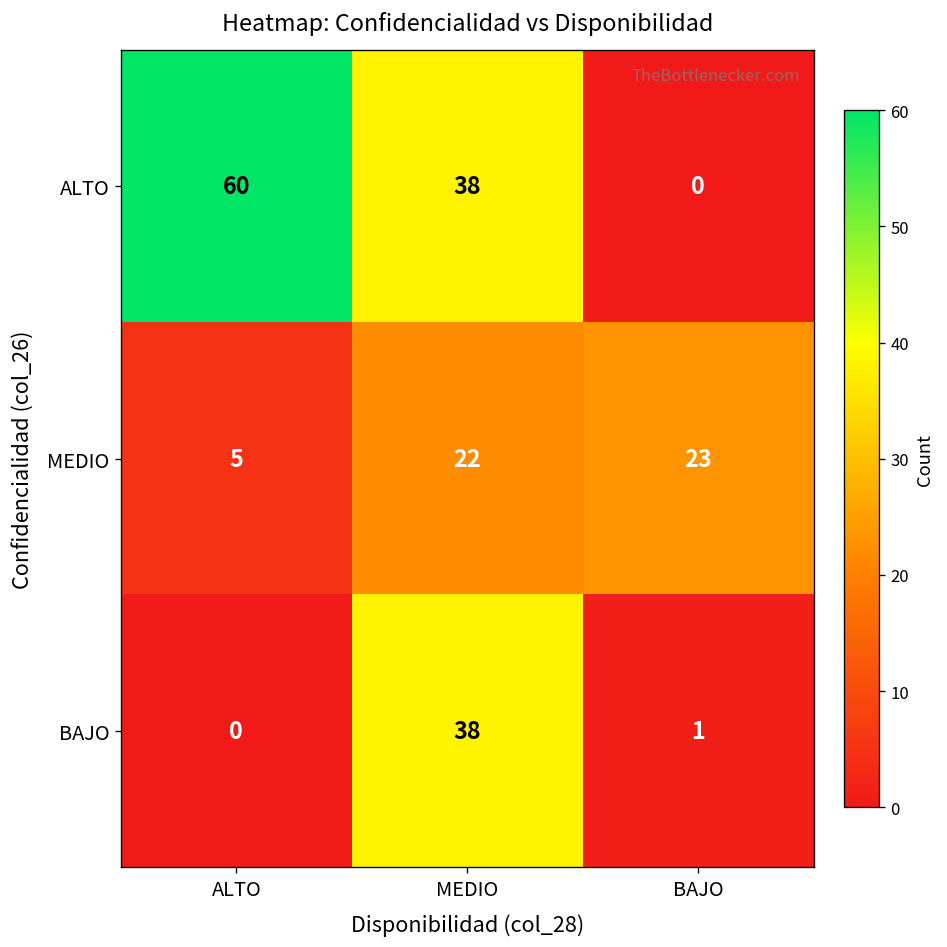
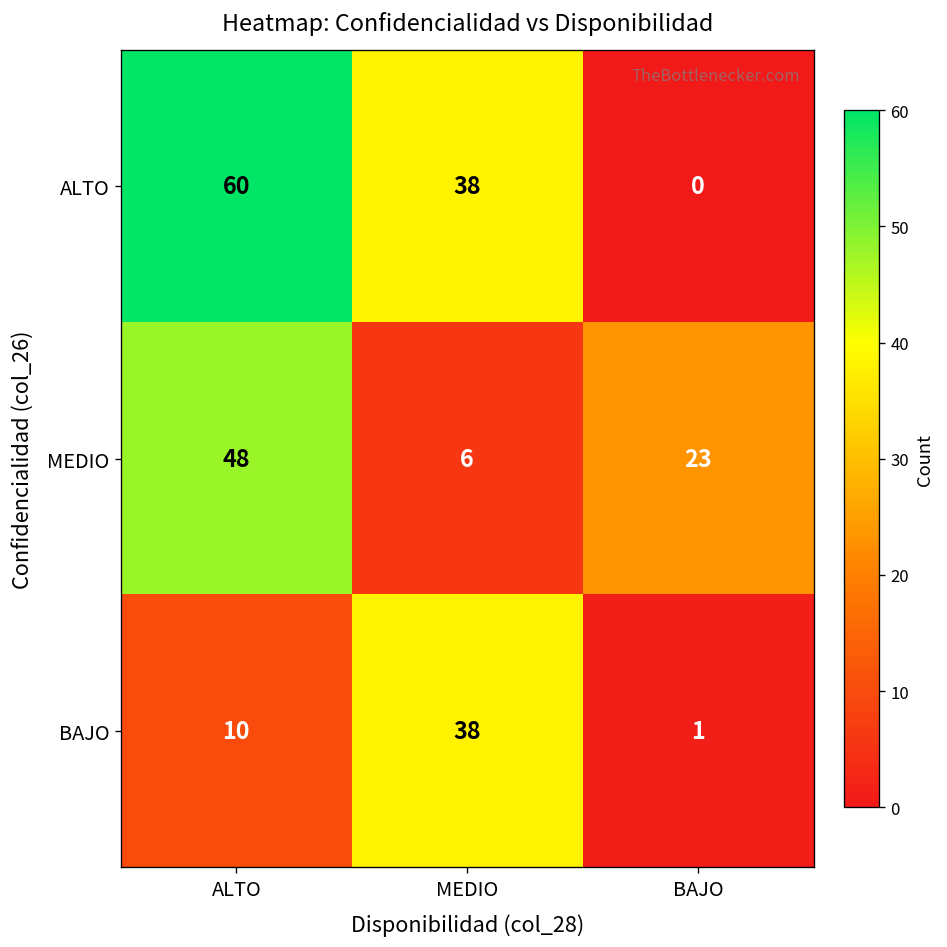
MEDIO, ALTO: 5 -> 48
MEDIO, MEDIO: 22 -> 6
BAJO, ALTO: 0 -> 10
